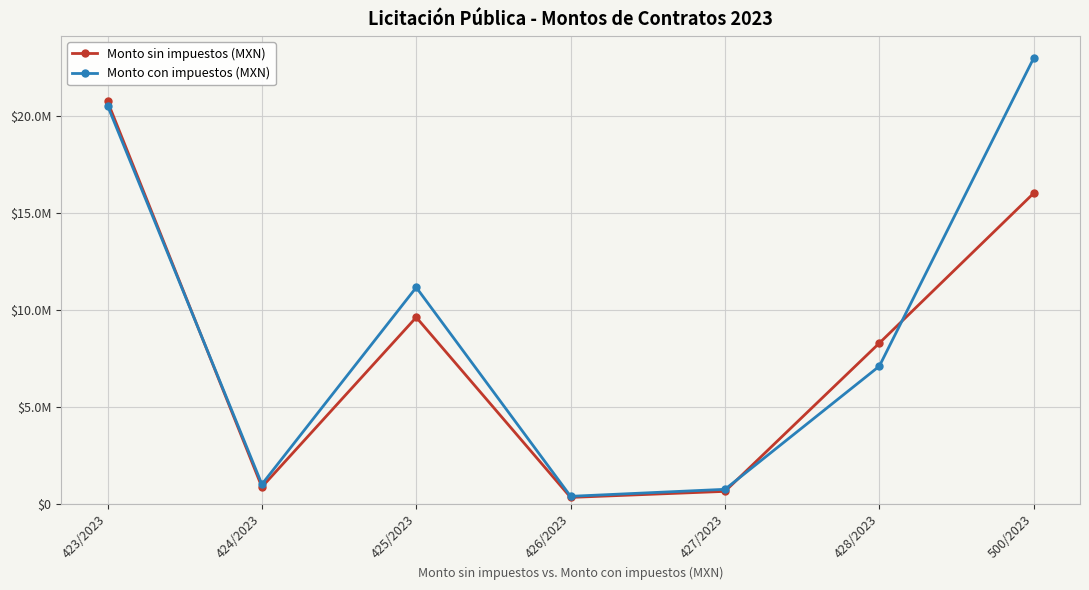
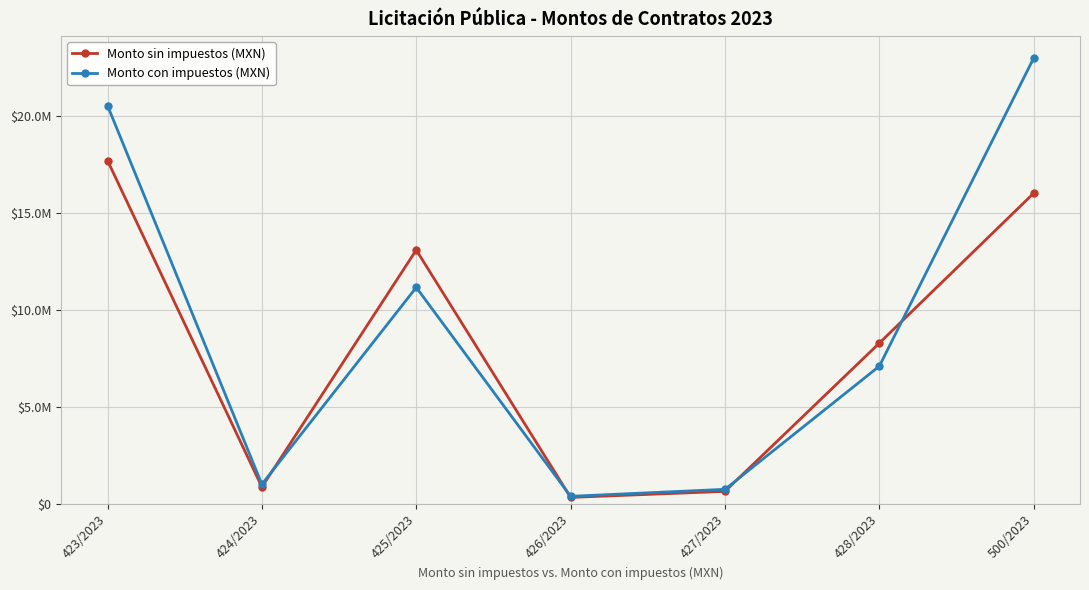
Monto sin impuestos (MXN), 423/2023: $20700000 -> $17700000
Monto sin impuestos (MXN), 425/2023: $9600000 -> $13100000
